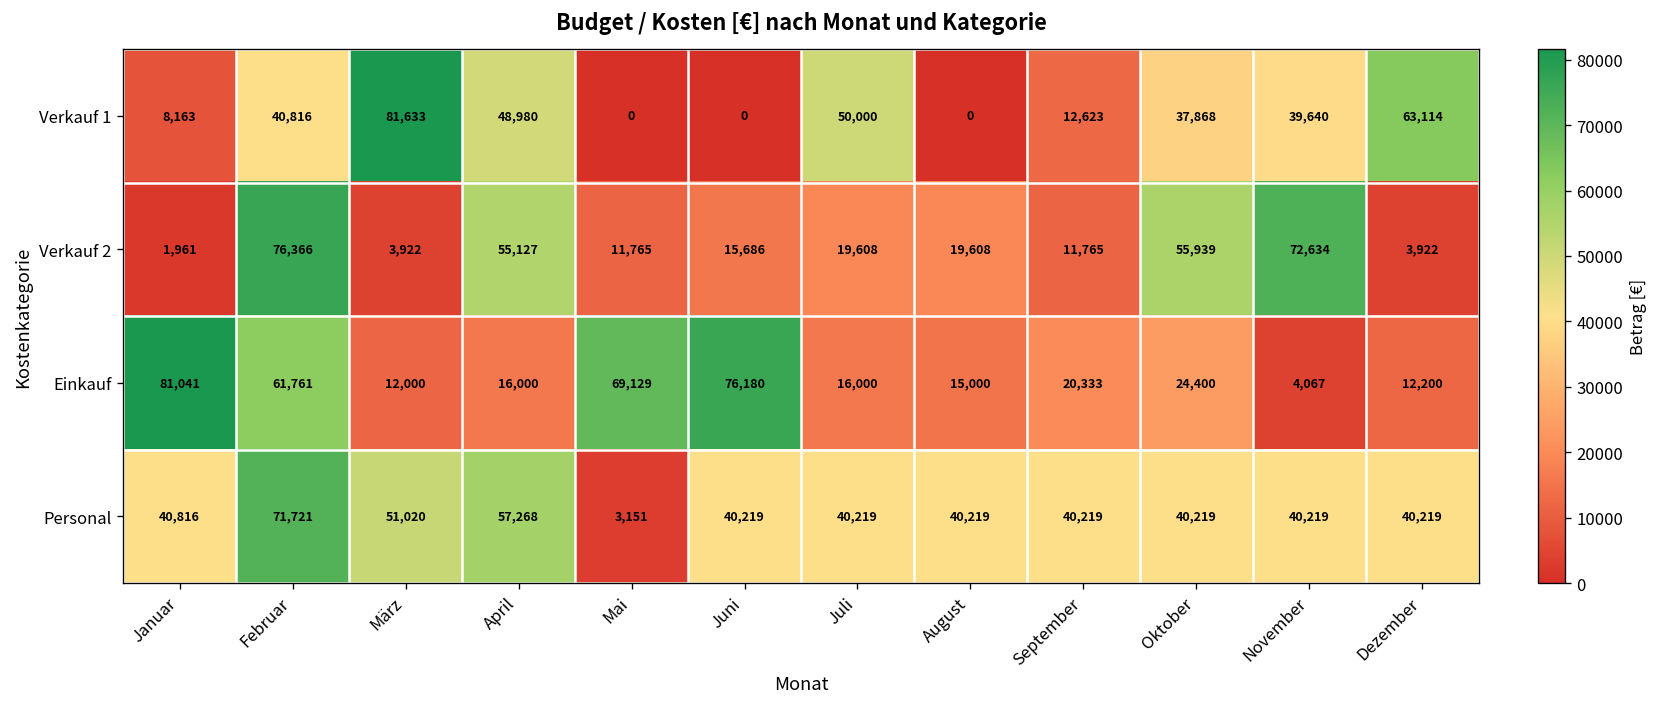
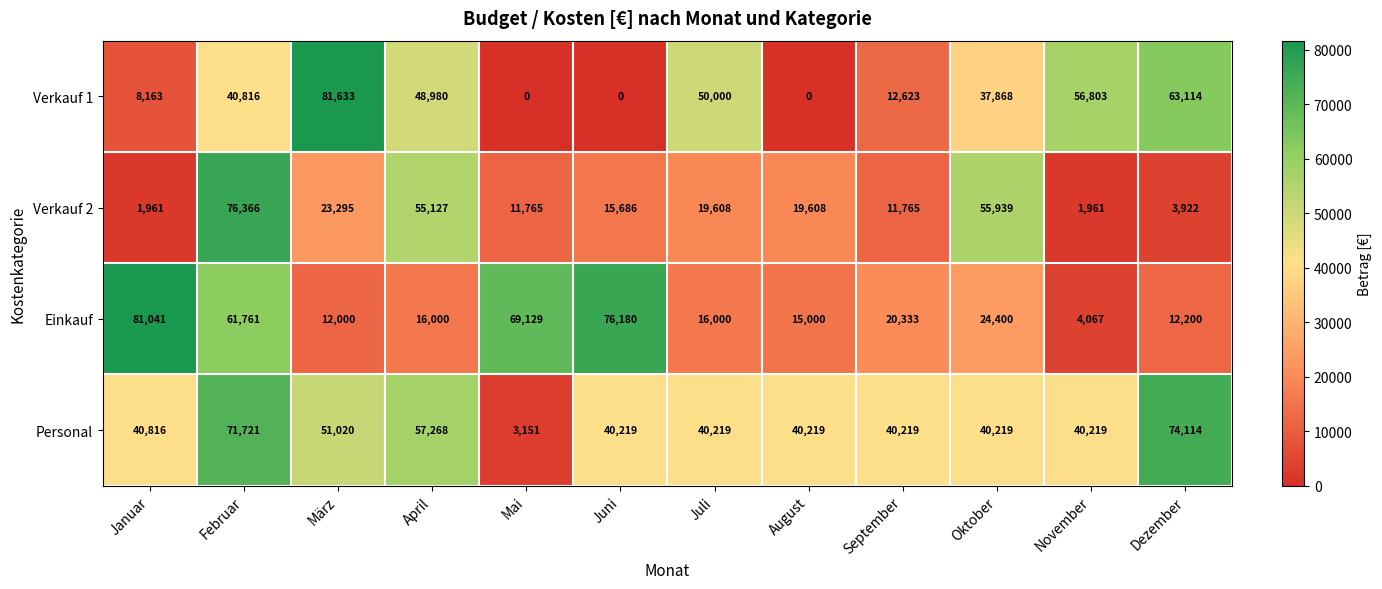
Verkauf 1, November: 39,640 -> 56,803
Verkauf 2, März: 3,922 -> 23,295
Verkauf 2, November: 72,634 -> 1,961
Personal, Dezember: 40,219 -> 74,114
